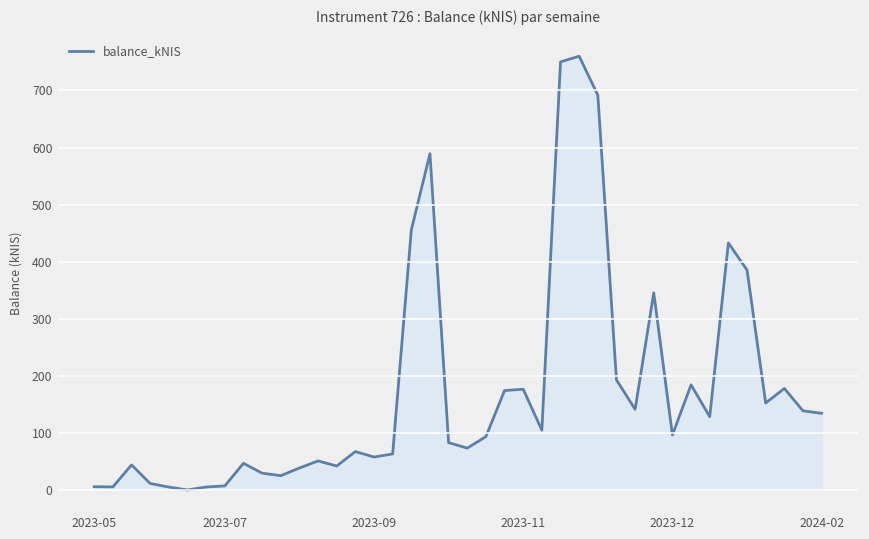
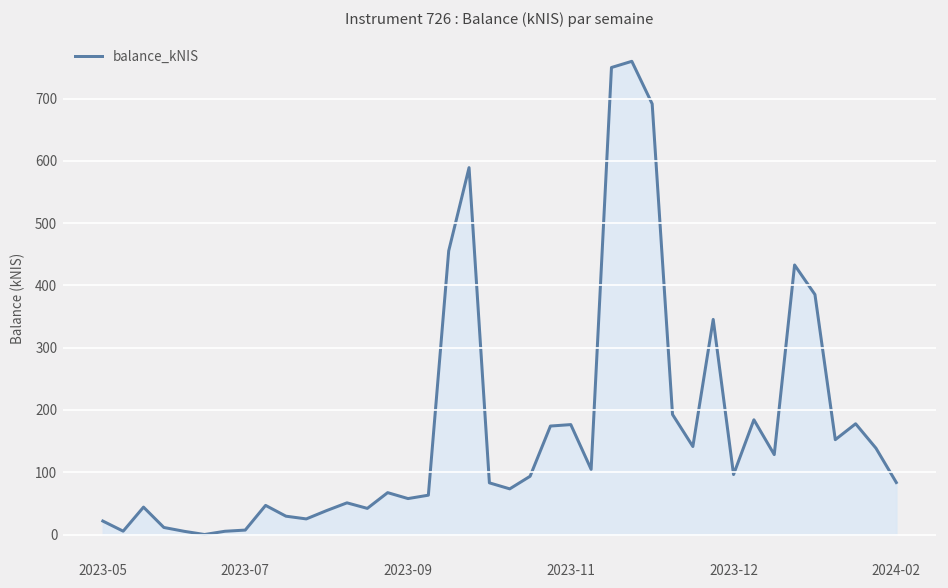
2023-05: 10 -> 20
2024-02: 130 -> 80
